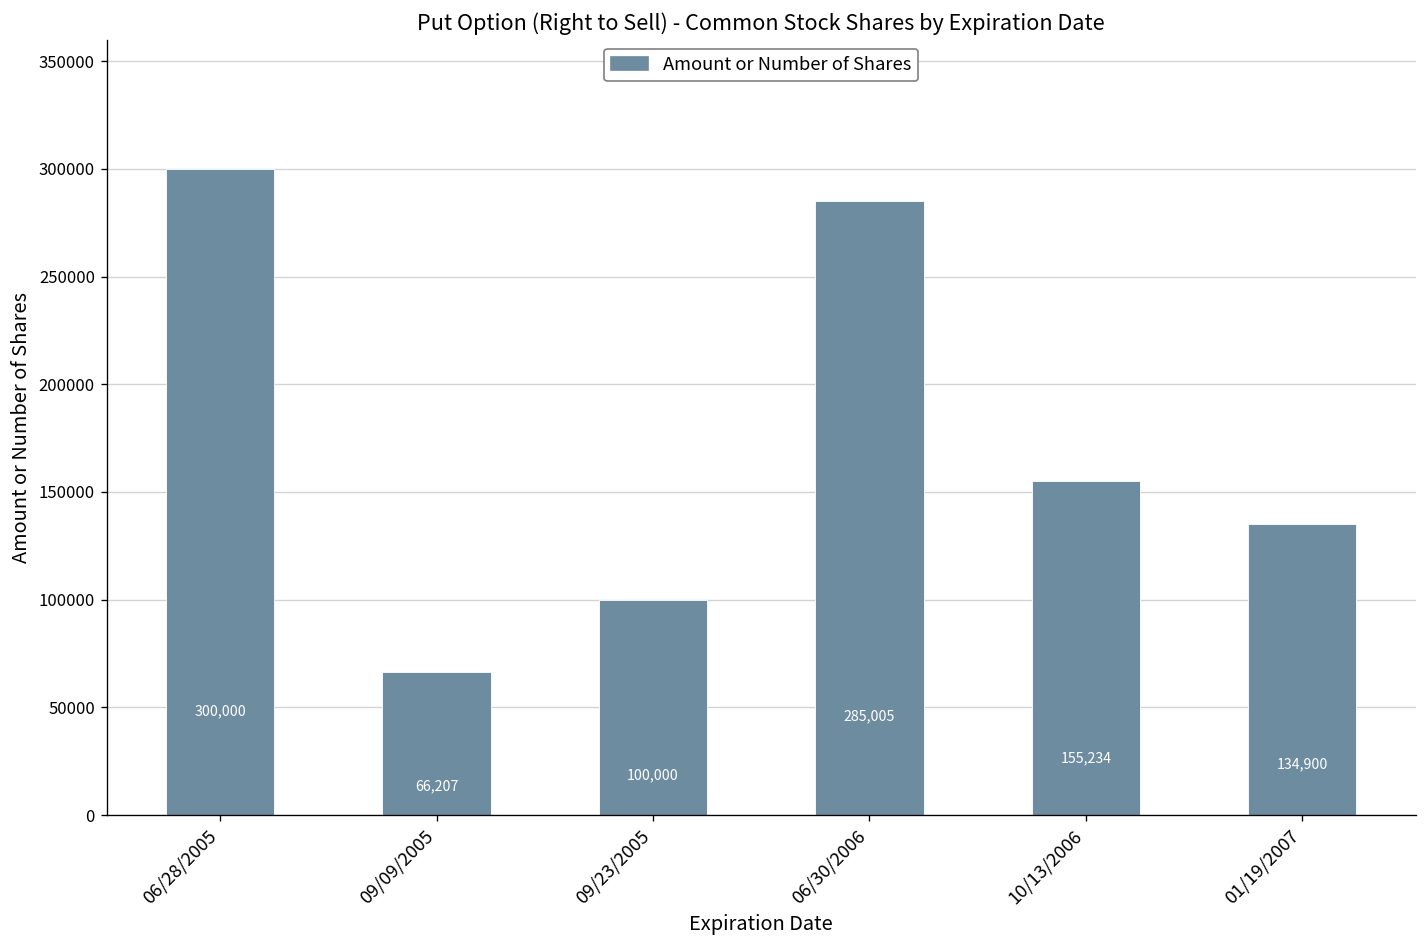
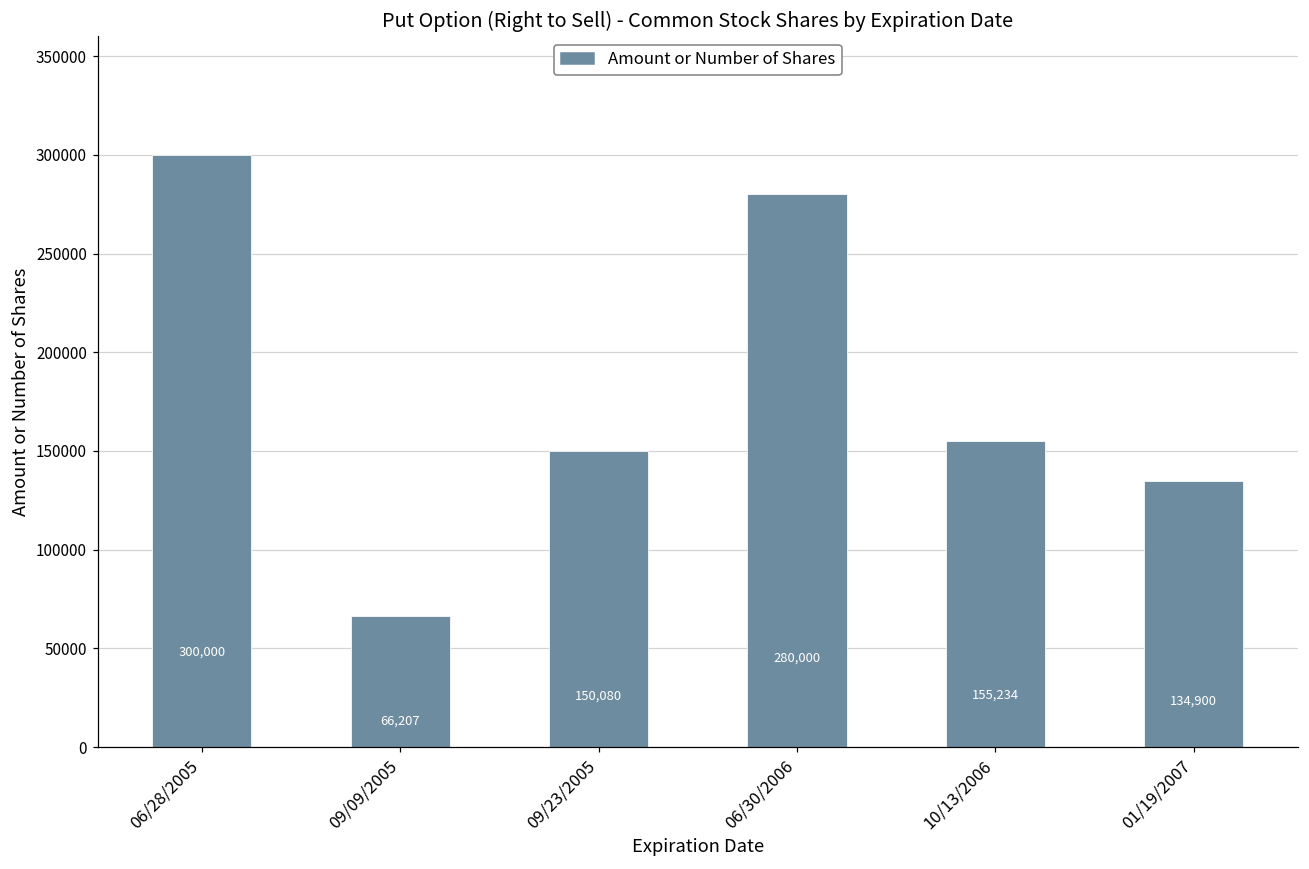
09/23/2005: 100,000 -> 150,080
06/30/2006: 285,005 -> 280,000
